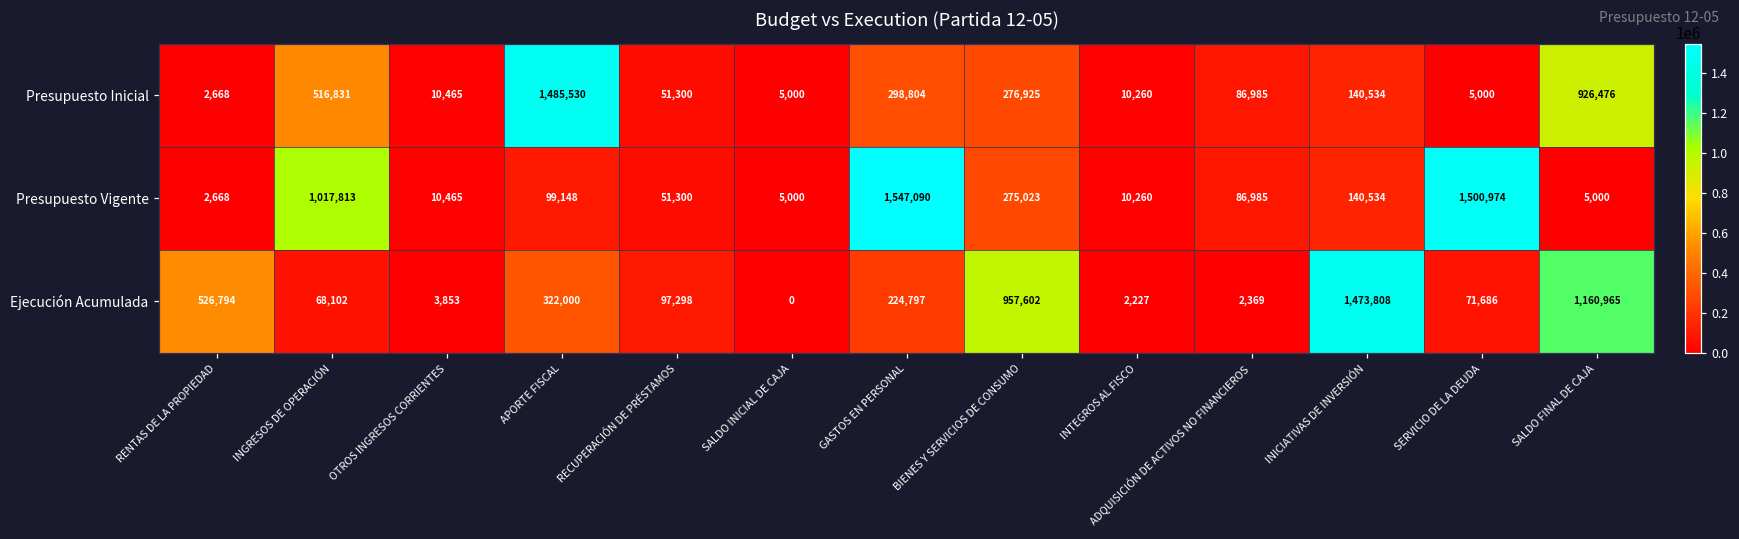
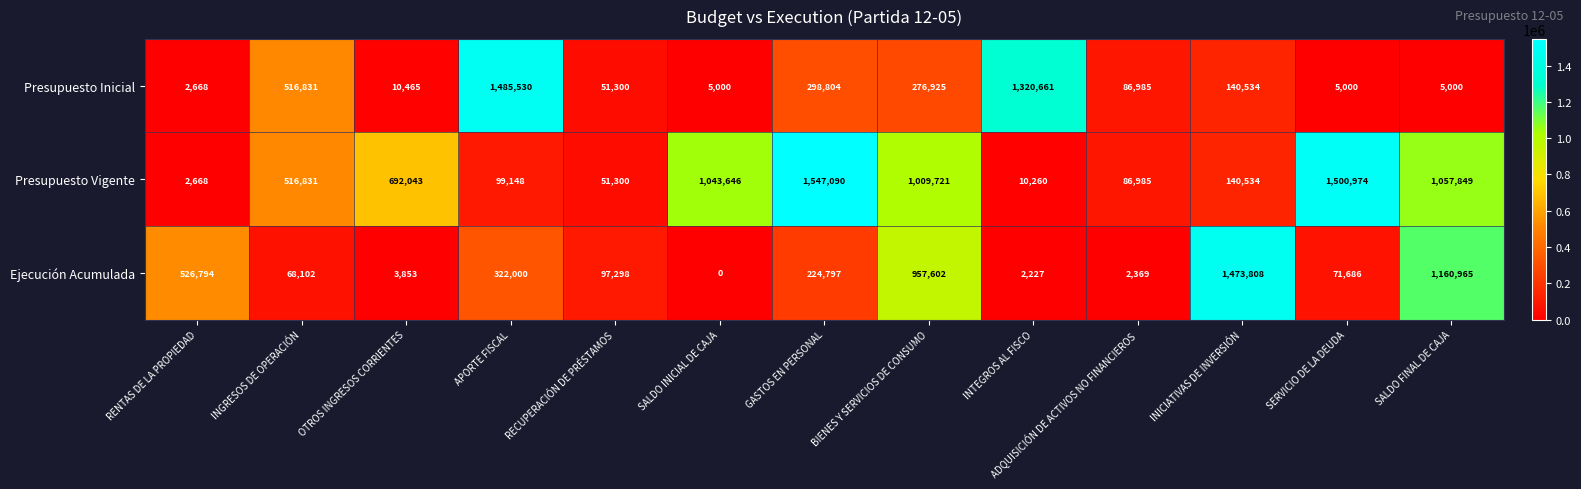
Presupuesto Inicial, INTEGROS AL FISCO: 10,260 -> 1,320,661
Presupuesto Inicial, SALDO FINAL DE CAJA: 926,476 -> 5,000
Presupuesto Vigente, INGRESOS DE OPERACIÓN: 1,017,813 -> 516,831
Presupuesto Vigente, OTROS INGRESOS CORRIENTES: 10,465 -> 692,043
Presupuesto Vigente, SALDO INICIAL DE CAJA: 5,000 -> 1,043,646
Presupuesto Vigente, BIENES Y SERVICIOS DE CONSUMO: 275,023 -> 1,009,721
Presupuesto Vigente, SALDO FINAL DE CAJA: 5,000 -> 1,057,849
